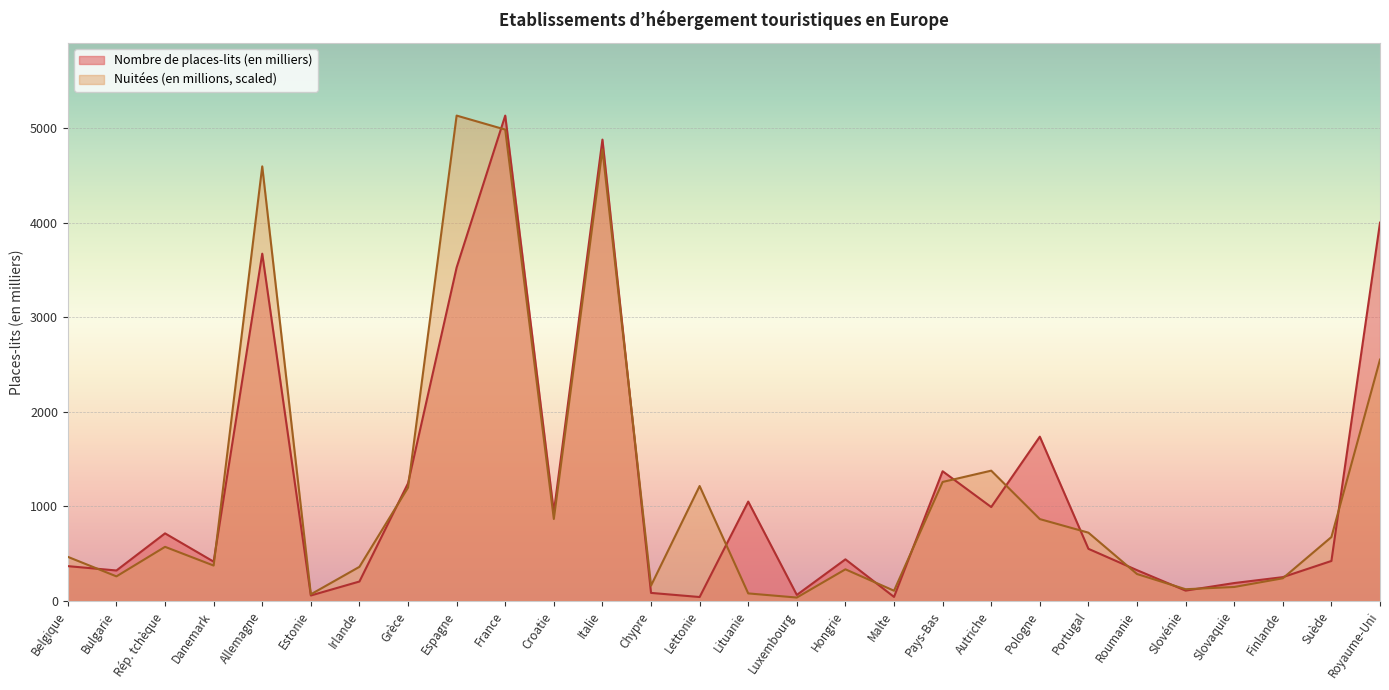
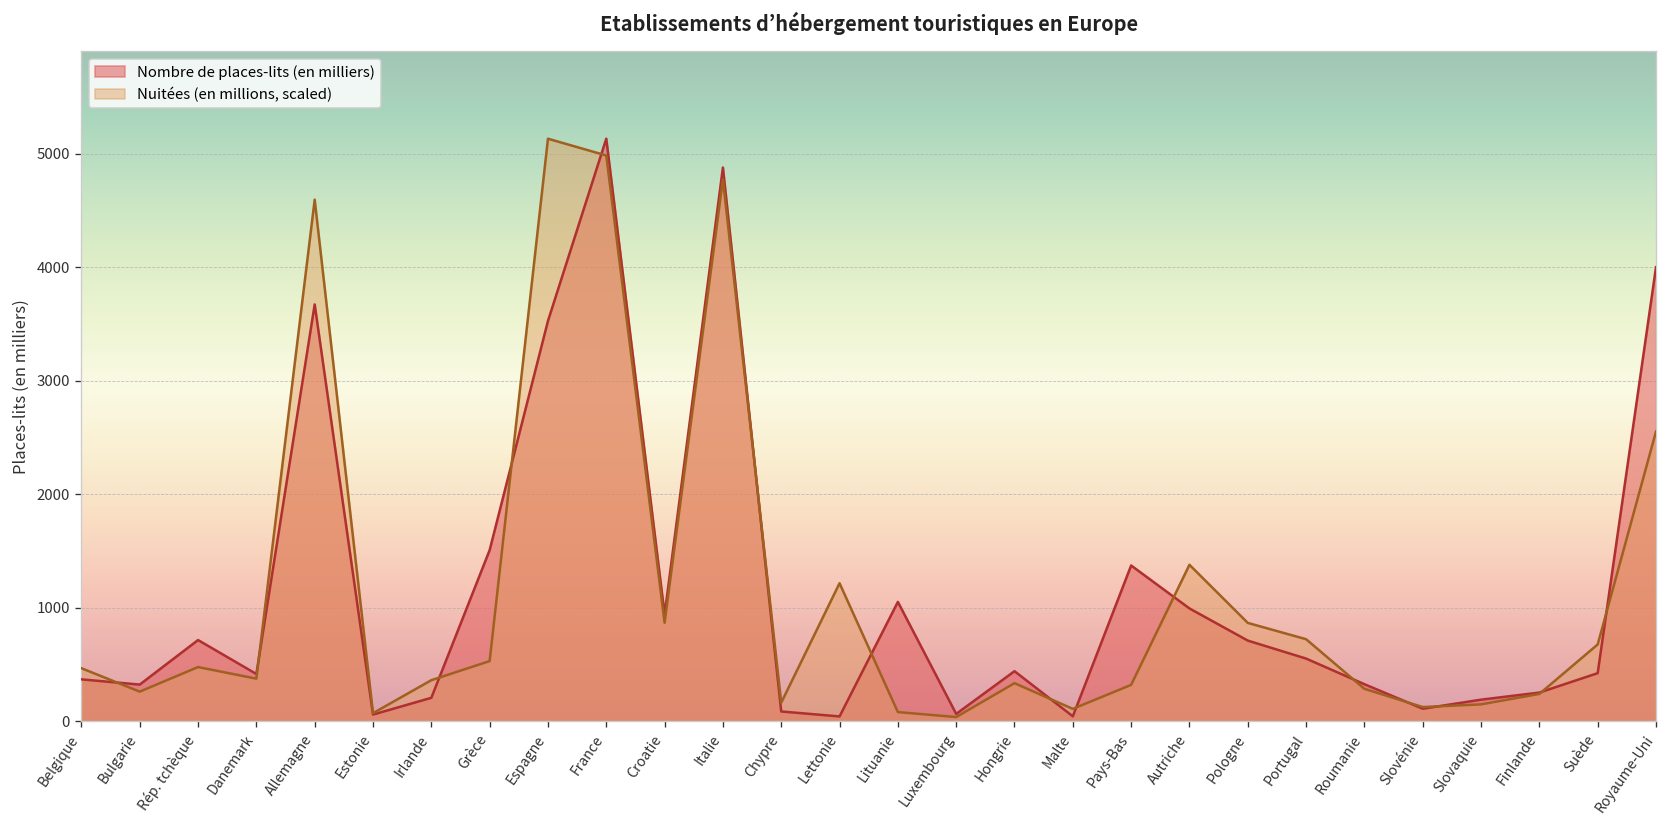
Nuitées (en millions, scaled), Rép. tchèque: 600 -> 500
Nombre de places-lits (en milliers), Grèce: 1200 -> 1500
Nuitées (en millions, scaled), Grèce: 1200 -> 500
Nuitées (en millions, scaled), Pays-Bas: 1300 -> 300
Nombre de places-lits (en milliers), Pologne: 1700 -> 700
